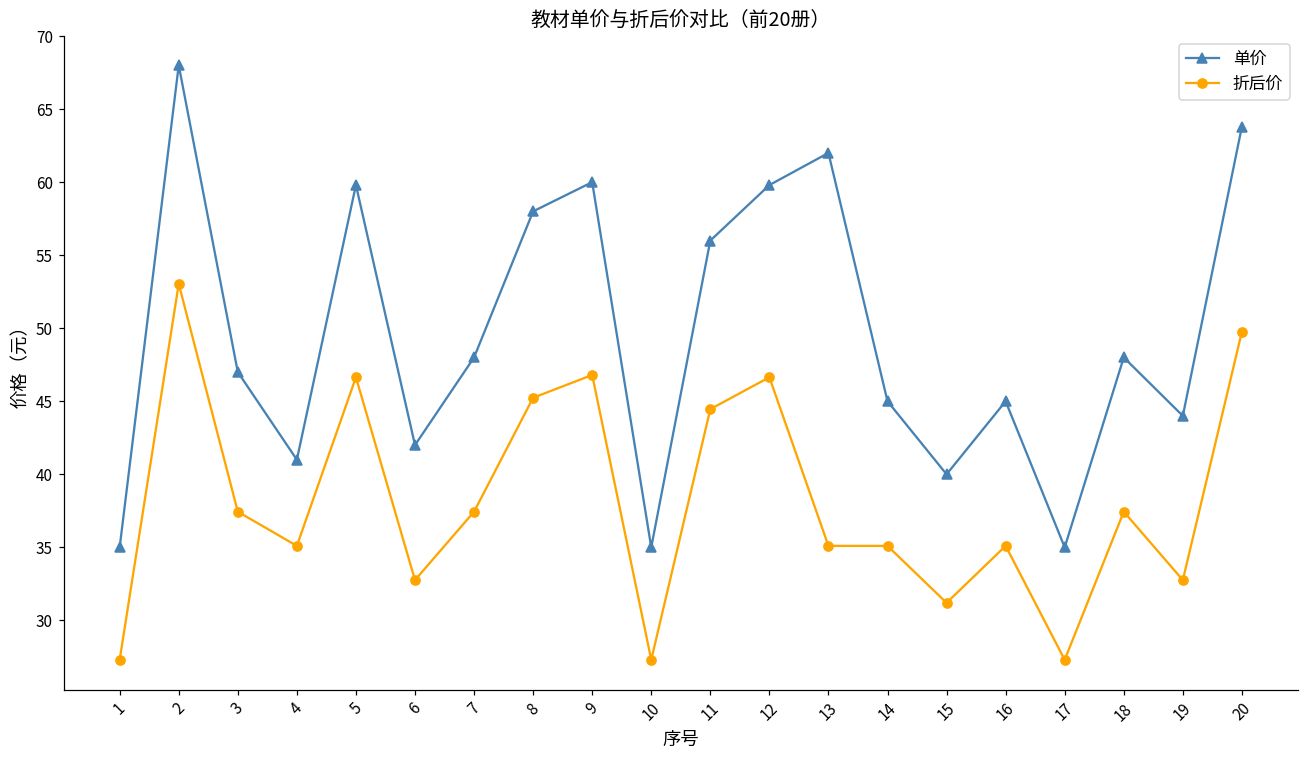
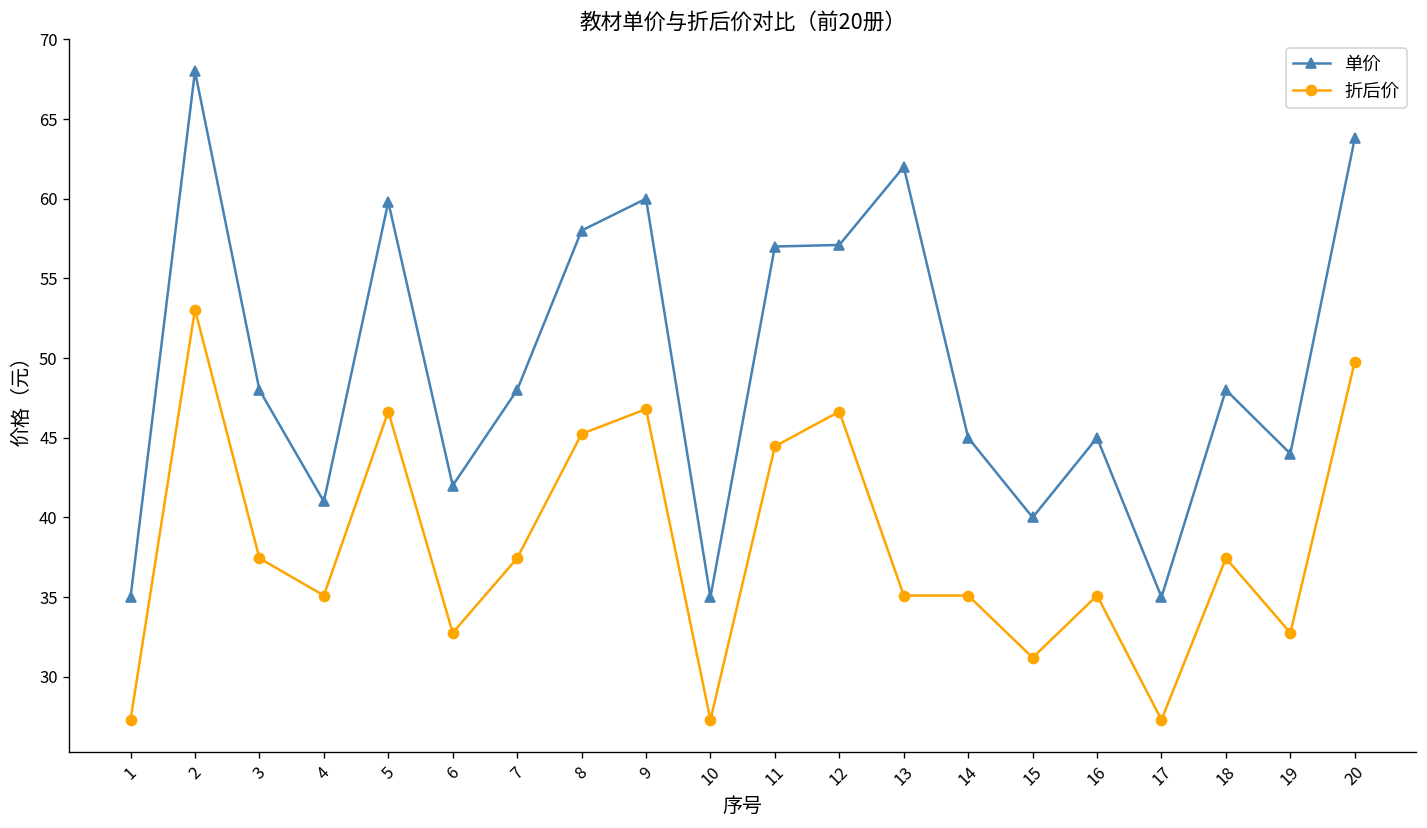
单价, 3: 47 -> 48
单价, 11: 56 -> 57
单价, 12: 59.8 -> 57.1
